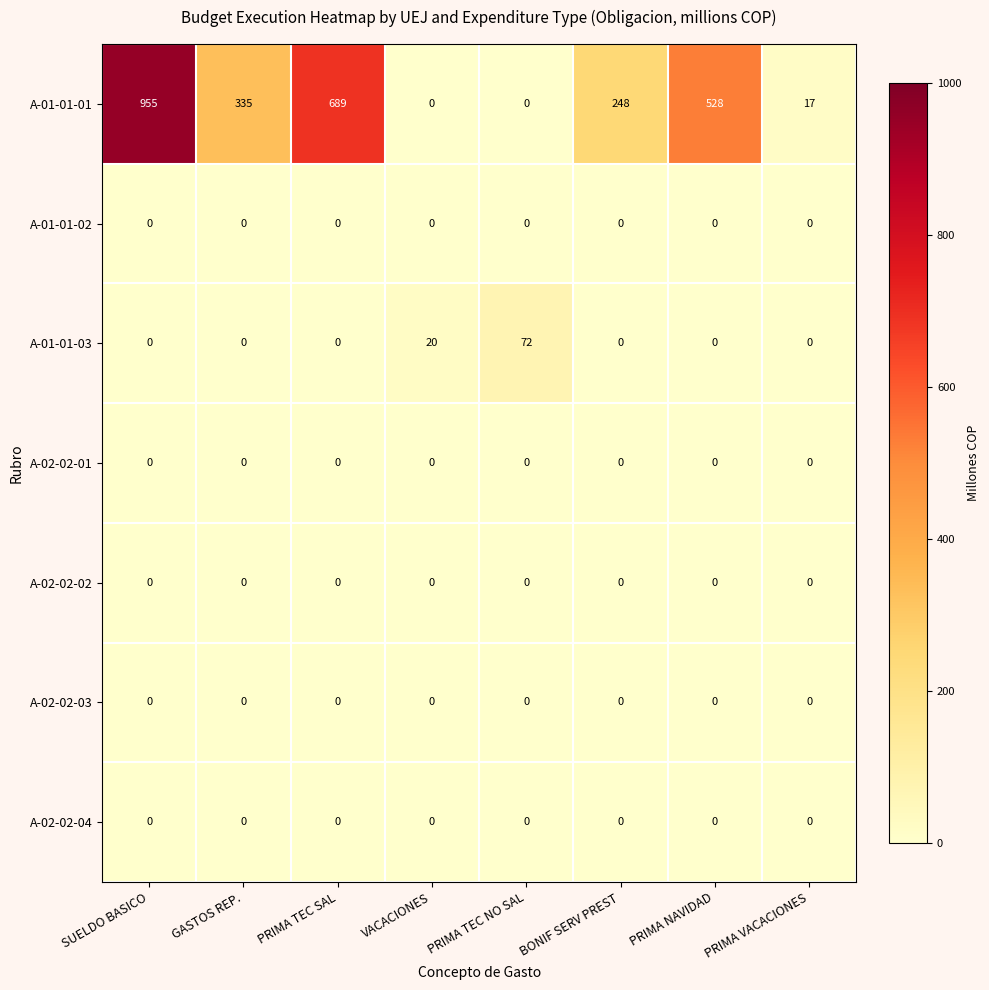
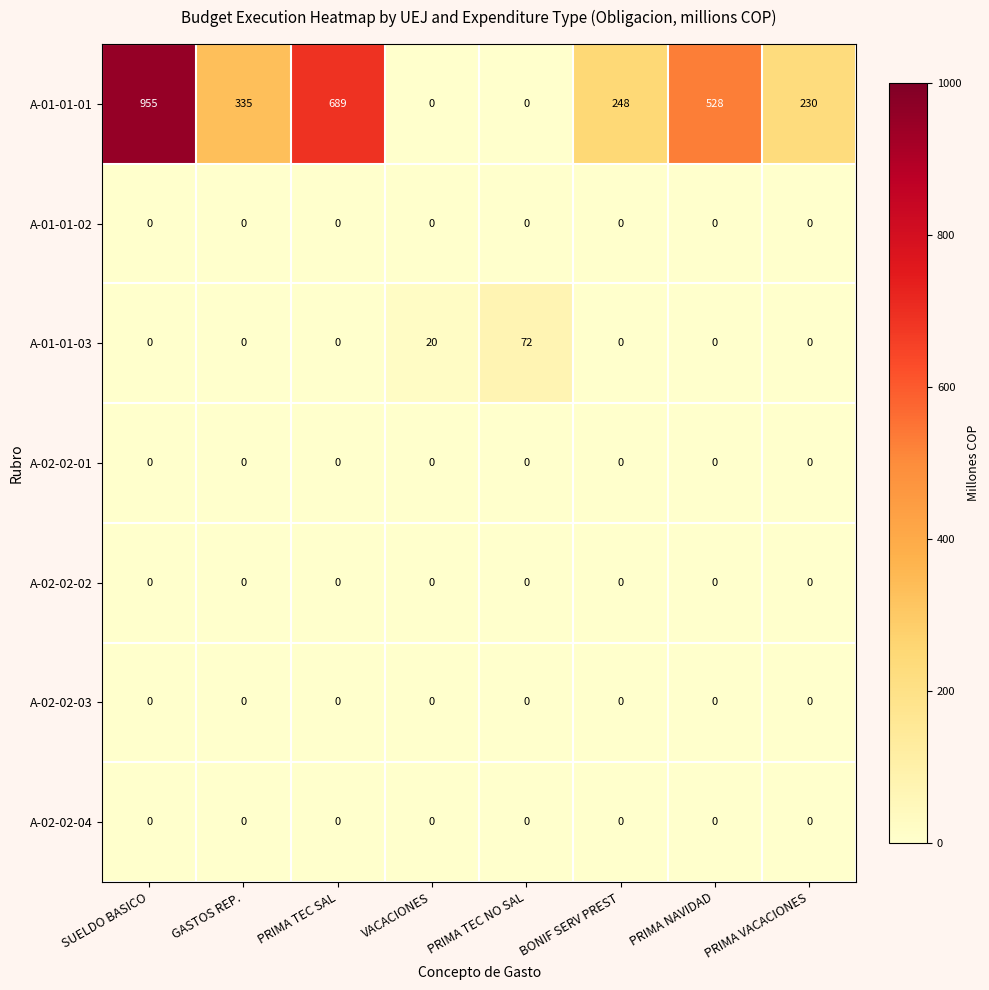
A-01-01-01, PRIMA VACACIONES: 17 -> 230
